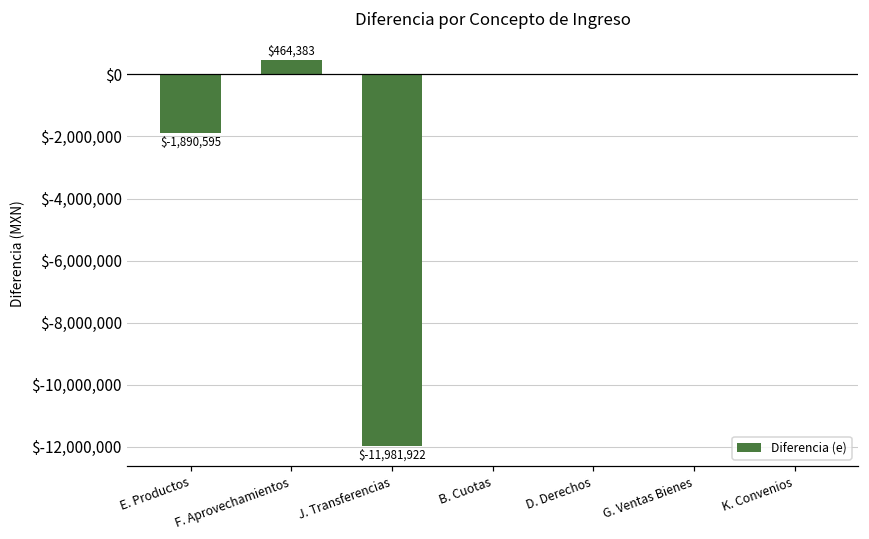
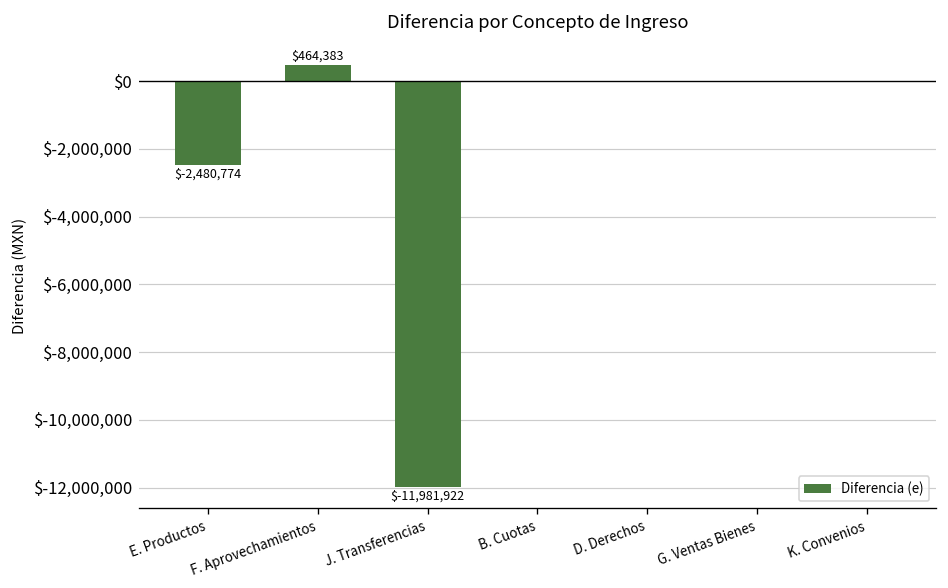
E. Productos: $-1,890,595 -> $-2,480,774
